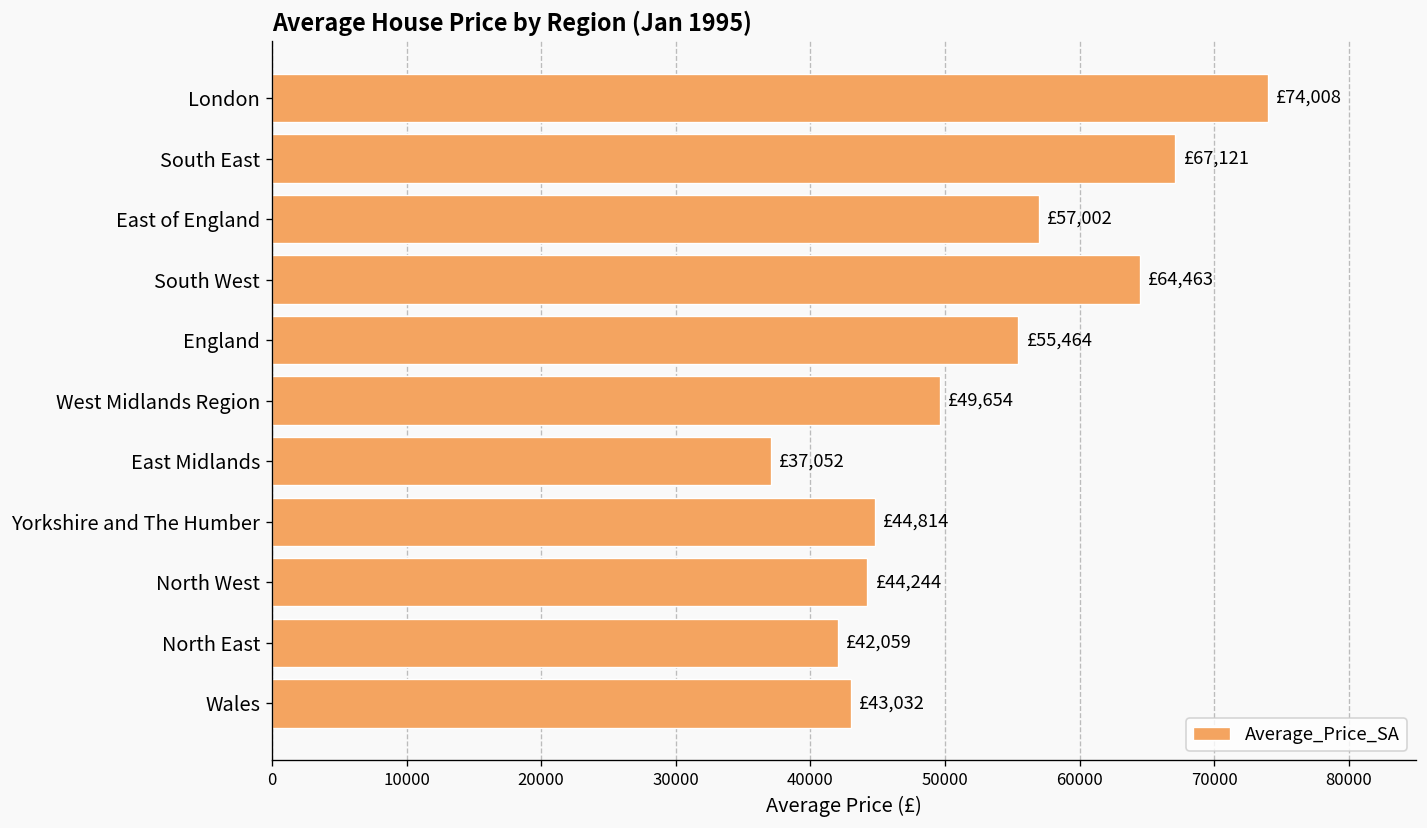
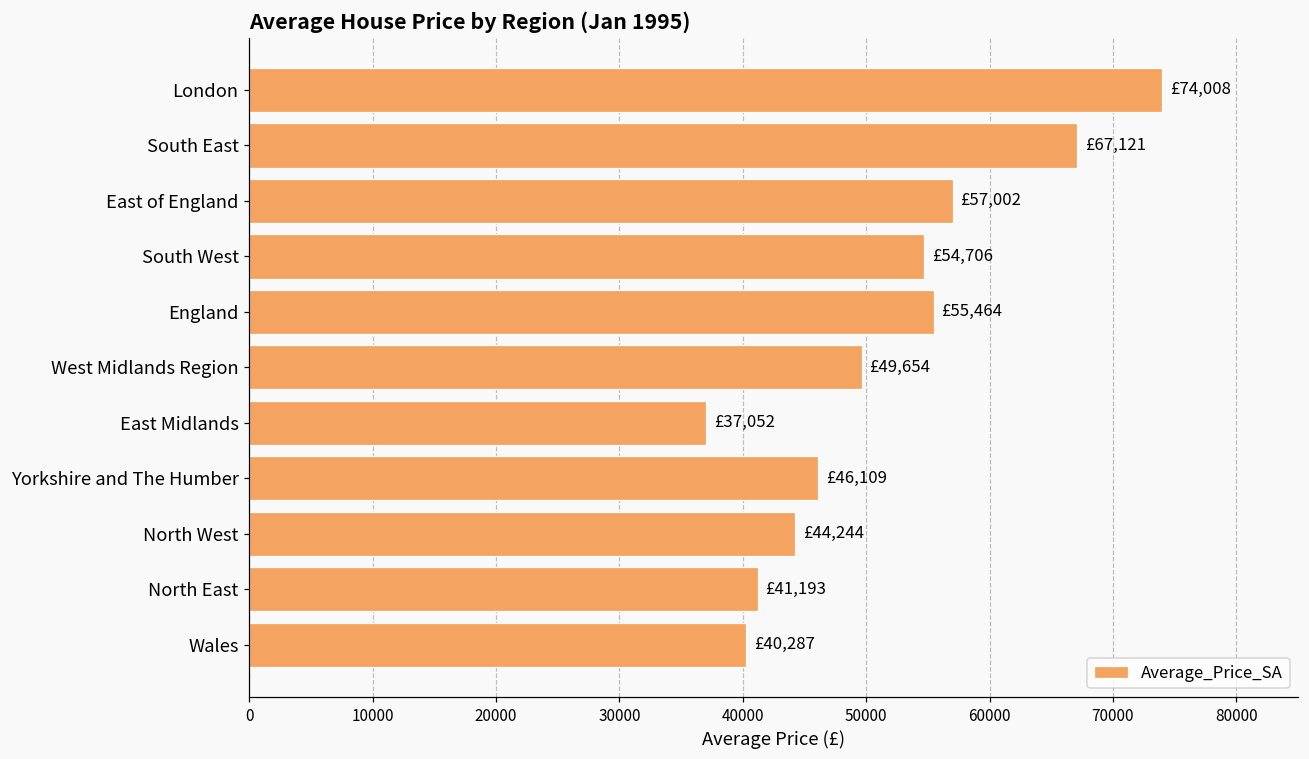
South West: £64,463 -> £54,706
Yorkshire and The Humber: £44,814 -> £46,109
North East: £42,059 -> £41,193
Wales: £43,032 -> £40,287
